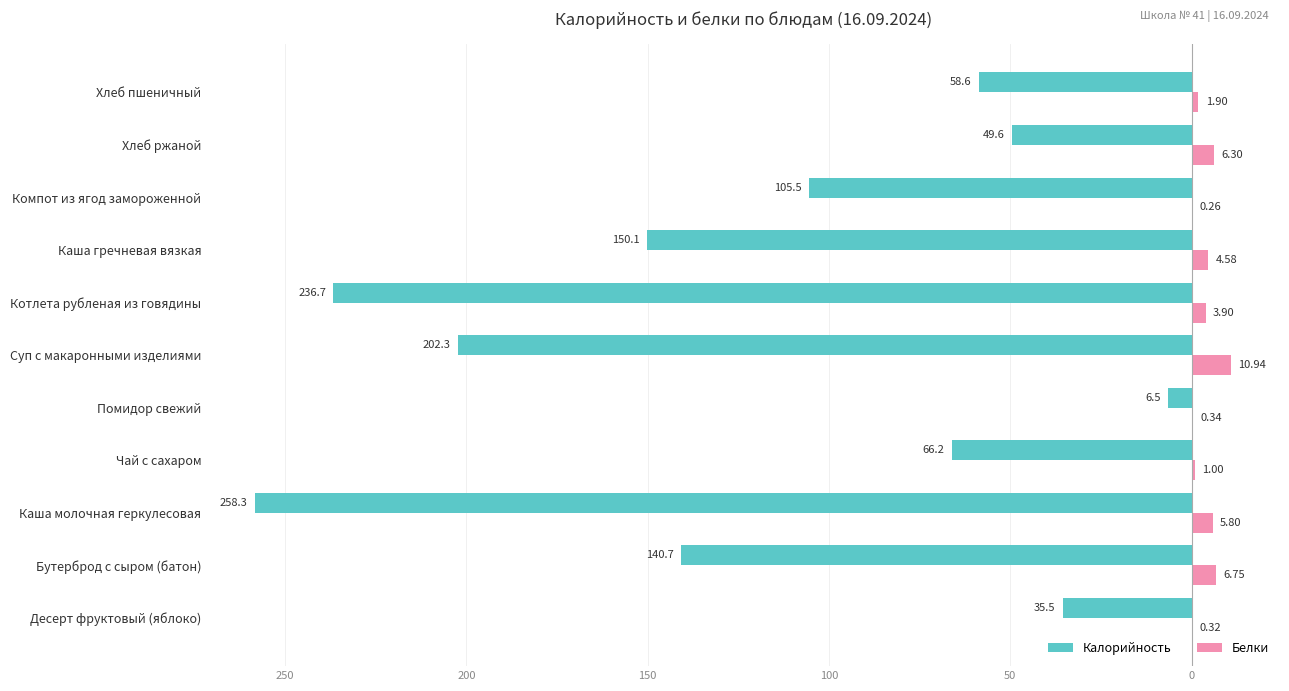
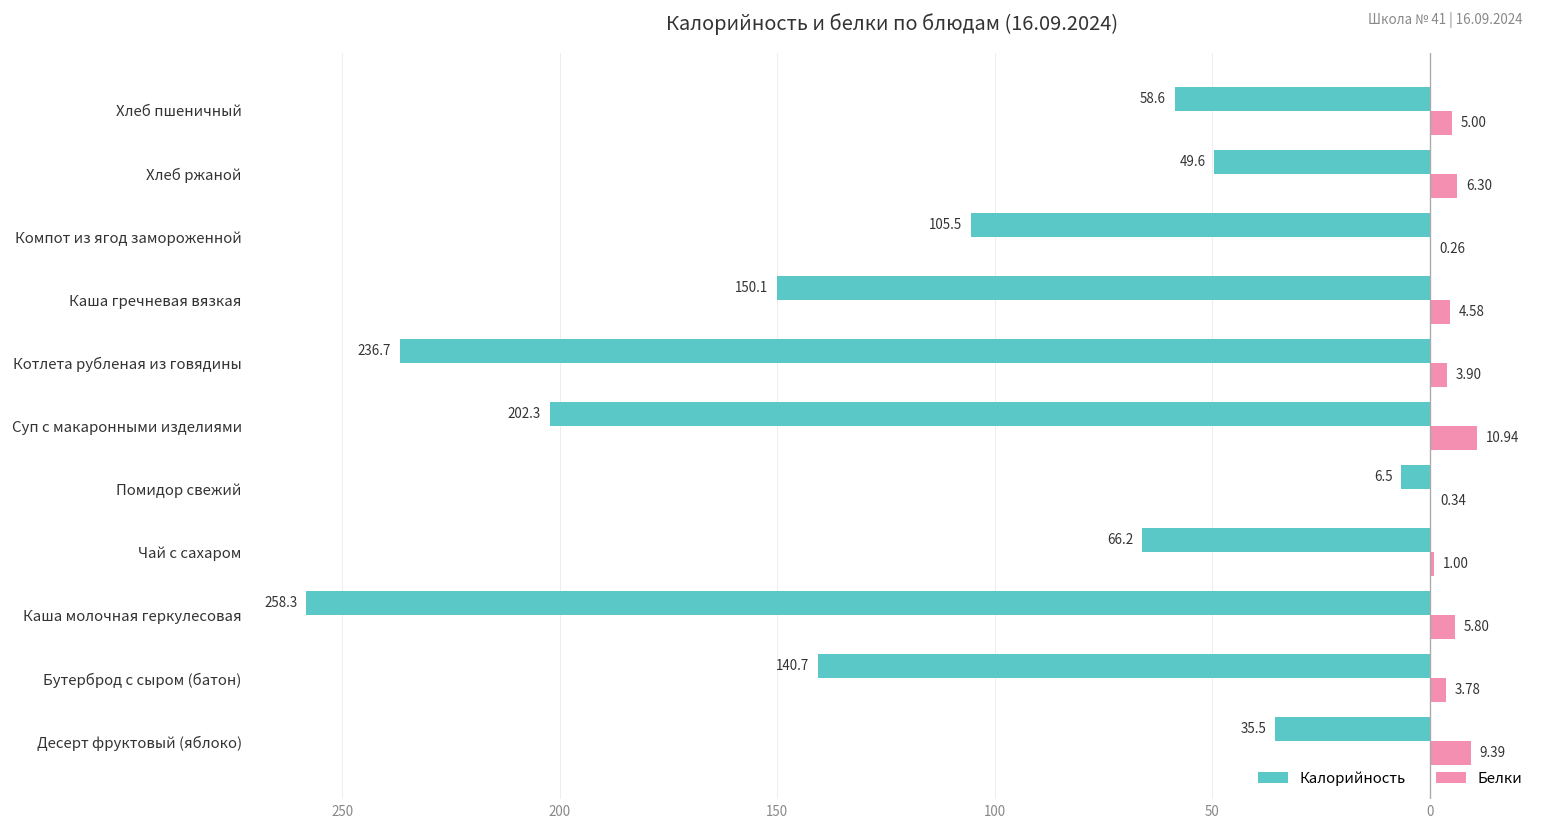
Белки, Хлеб пшеничный: 1.90 -> 5.00
Белки, Бутерброд с сыром (батон): 6.75 -> 3.78
Белки, Десерт фруктовый (яблоко): 0.32 -> 9.39
